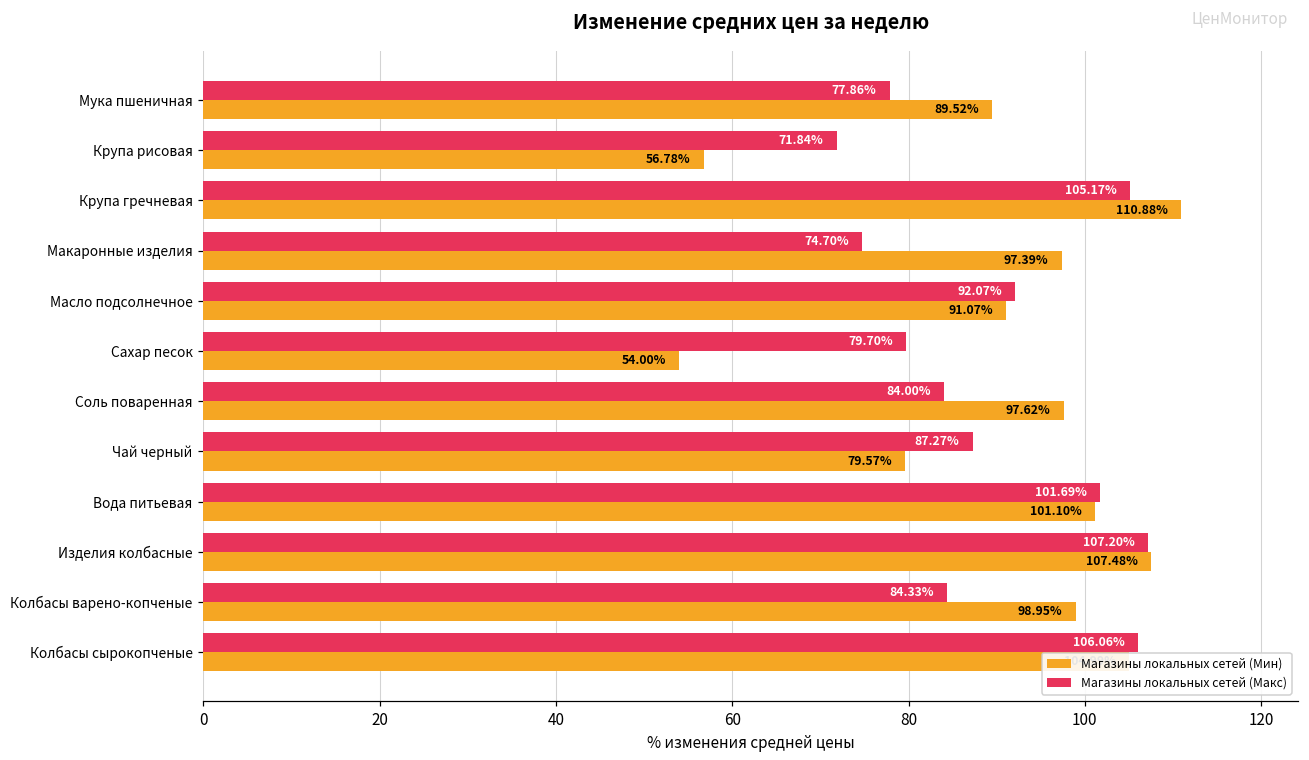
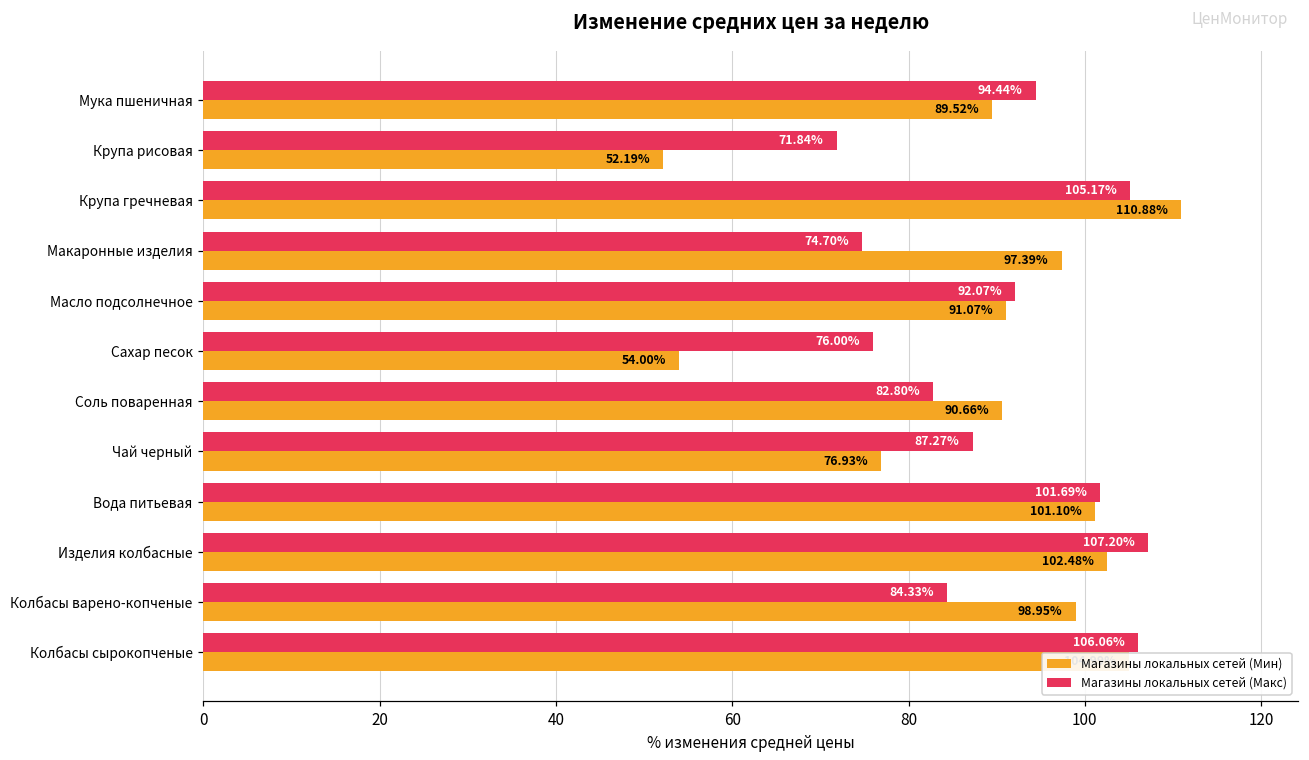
Магазины локальных сетей (Макс), Мука пшеничная: 77.86% -> 94.44%
Магазины локальных сетей (Мин), Крупа рисовая: 56.78% -> 52.19%
Магазины локальных сетей (Макс), Сахар песок: 79.70% -> 76.00%
Магазины локальных сетей (Макс), Соль поваренная: 84.00% -> 82.80%
Магазины локальных сетей (Мин), Соль поваренная: 97.62% -> 90.66%
Магазины локальных сетей (Мин), Чай черный: 79.57% -> 76.93%
Магазины локальных сетей (Мин), Изделия колбасные: 107.48% -> 102.48%
